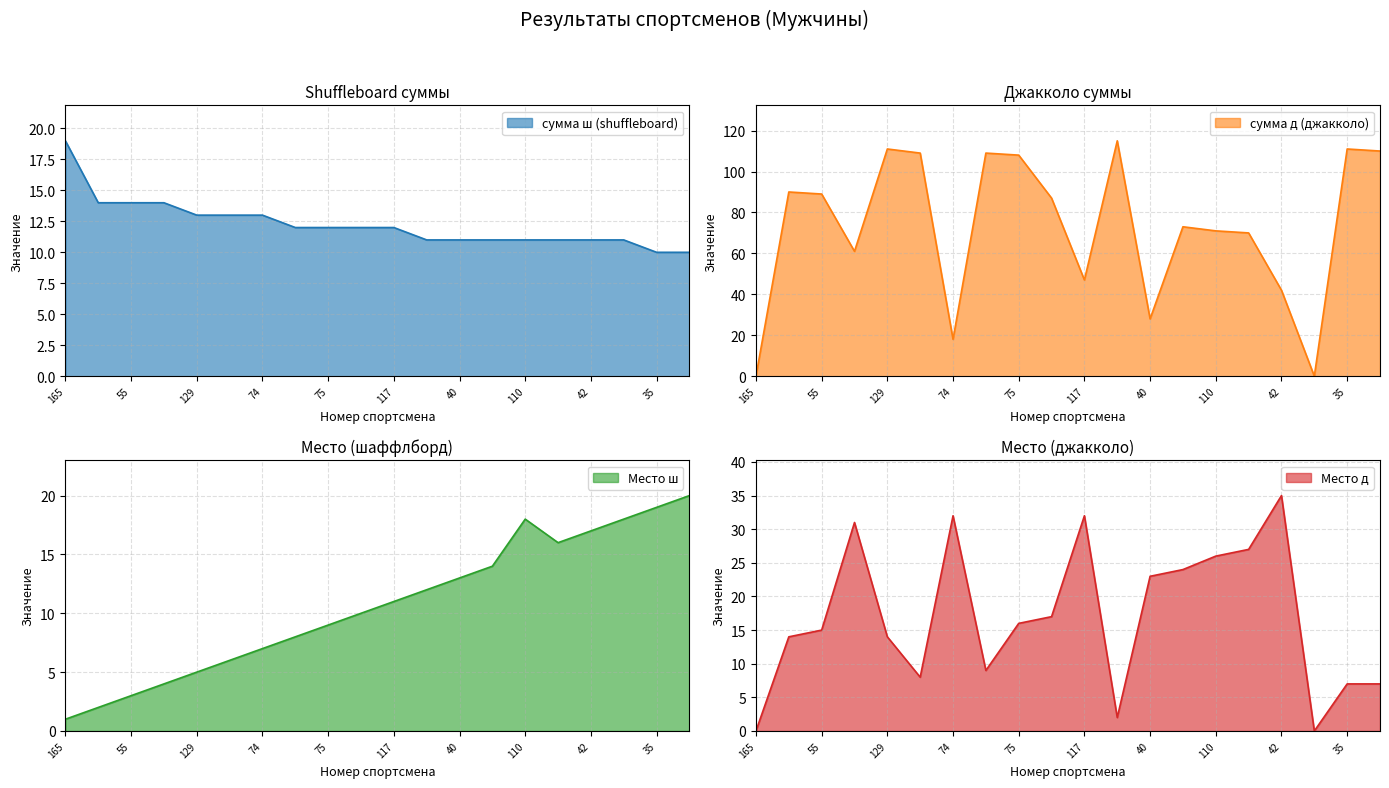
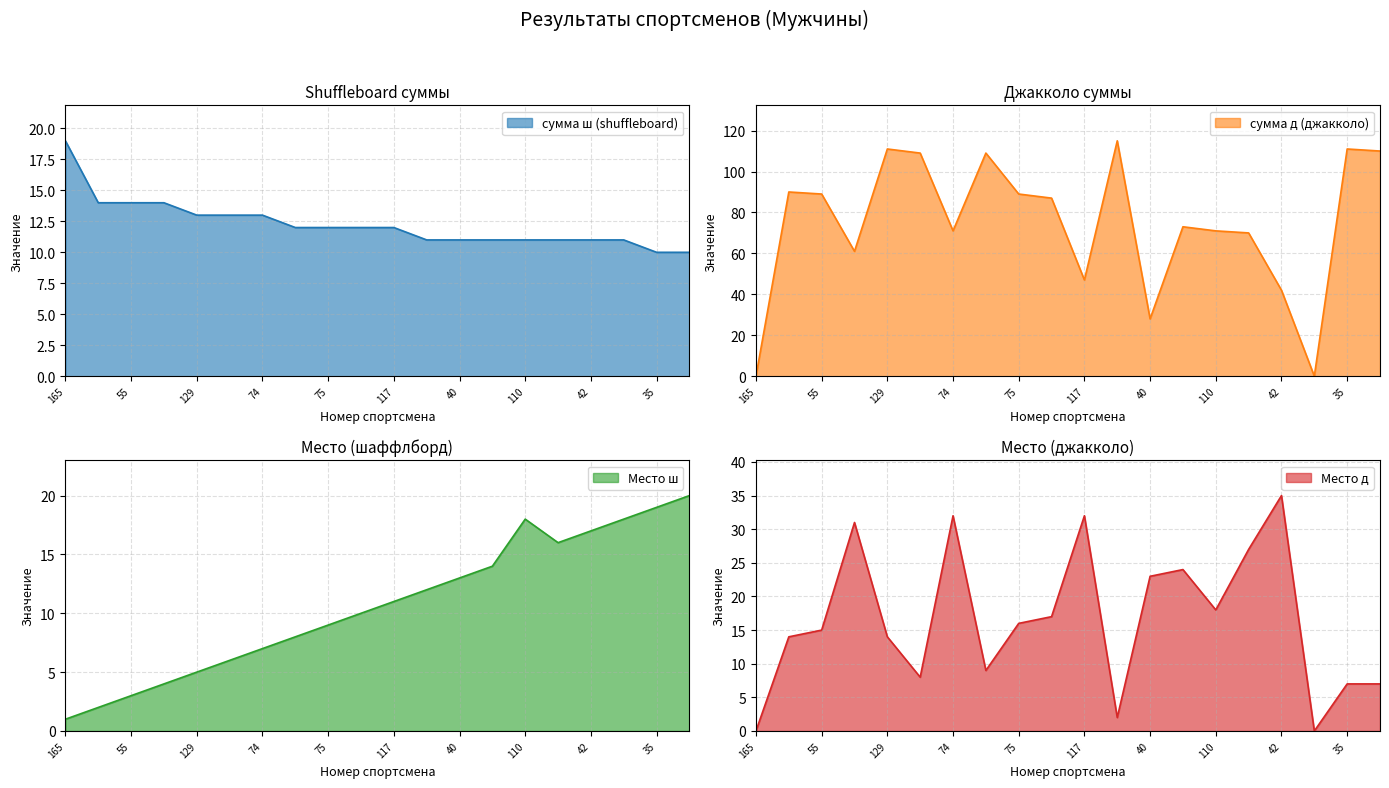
Джакколо суммы, 74: 18 -> 71
Джакколо суммы, 75: 108 -> 89
Место (джакколо), 110: 26 -> 18
